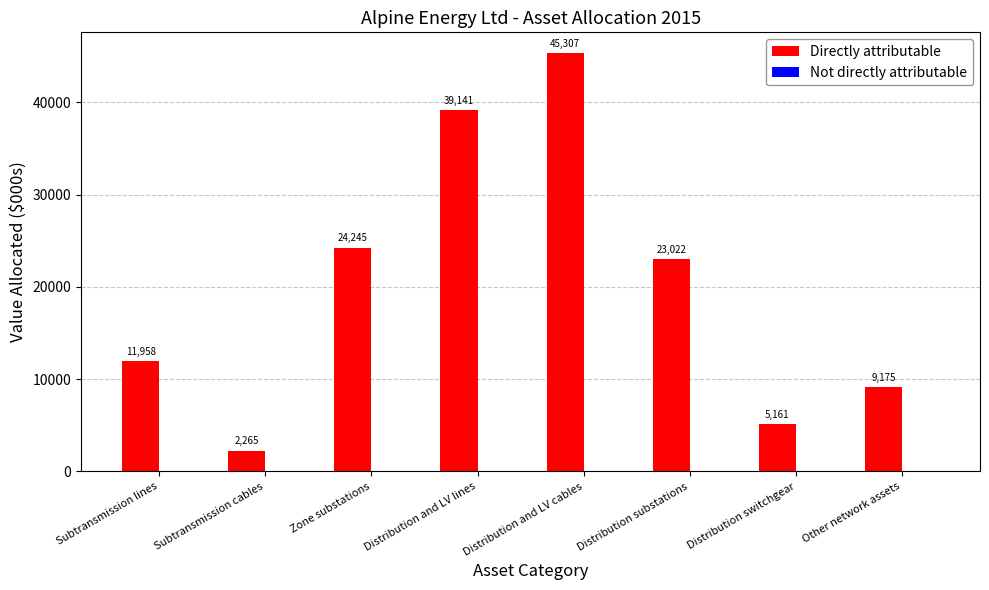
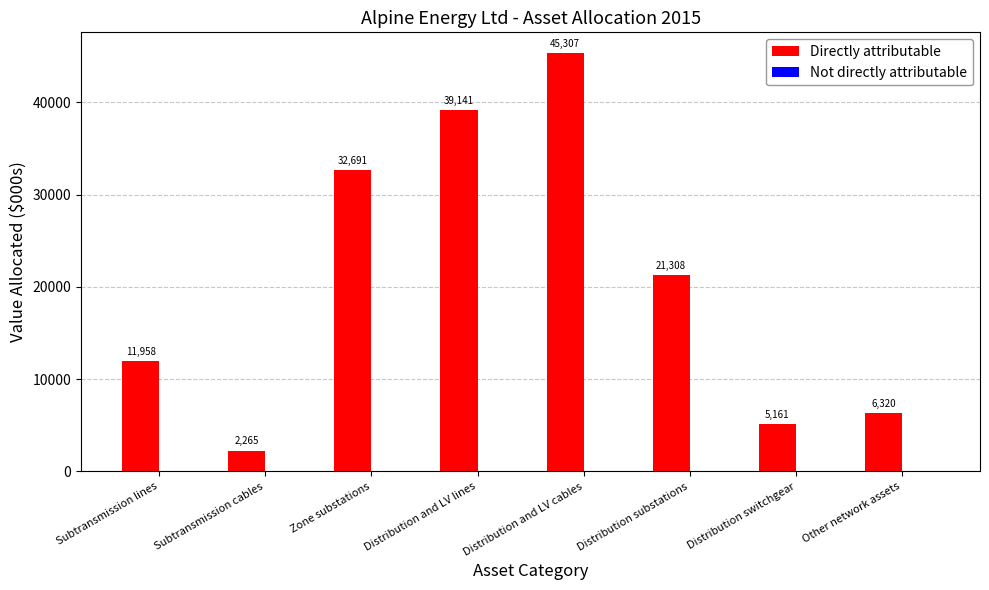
Directly attributable, Zone substations: 24,245 -> 32,691
Directly attributable, Distribution substations: 23,022 -> 21,308
Directly attributable, Other network assets: 9,175 -> 6,320
